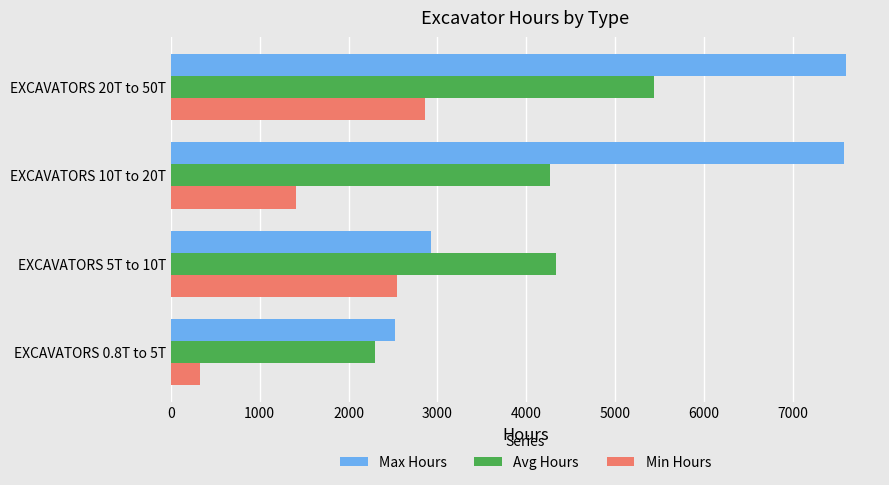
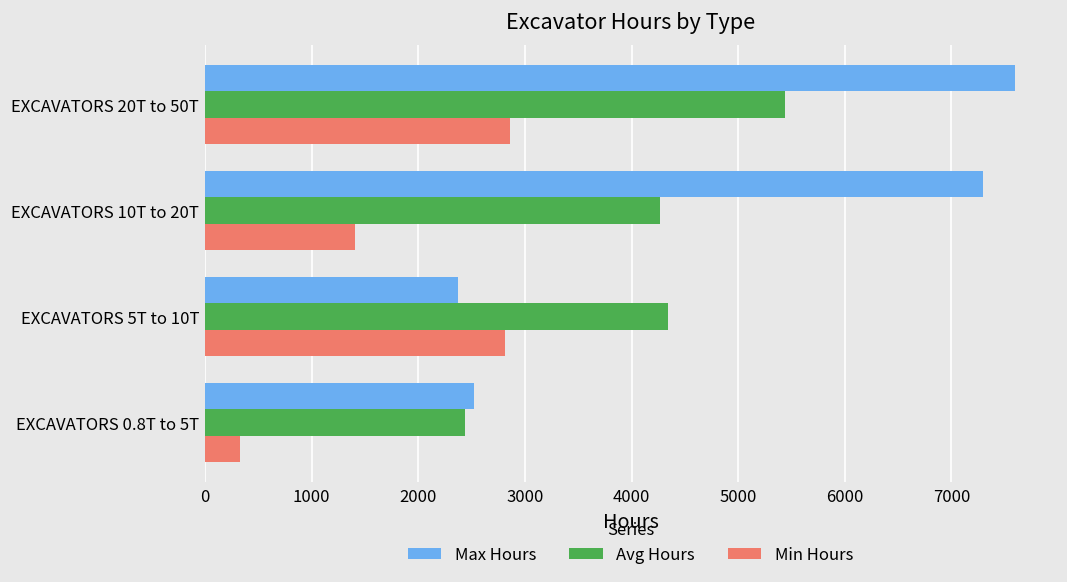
Max Hours, EXCAVATORS 10T to 20T: 7600 -> 7300
Max Hours, EXCAVATORS 5T to 10T: 2900 -> 2400
Min Hours, EXCAVATORS 5T to 10T: 2500 -> 2800
Avg Hours, EXCAVATORS 0.8T to 5T: 2300 -> 2400
